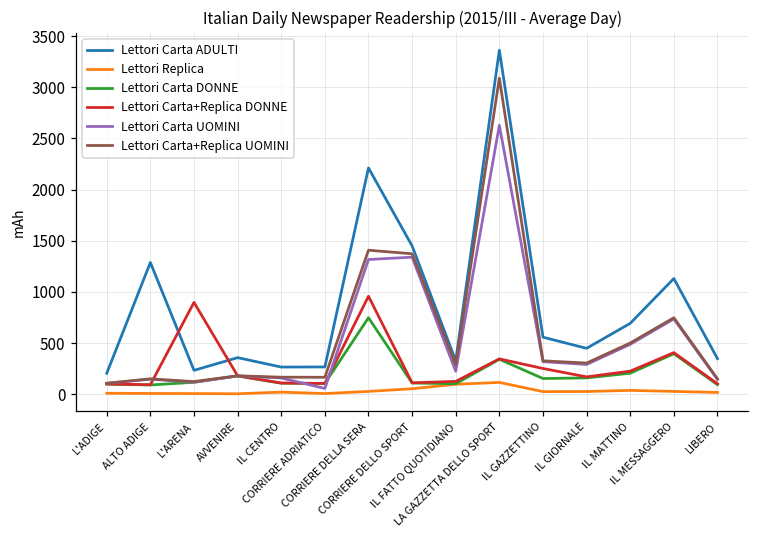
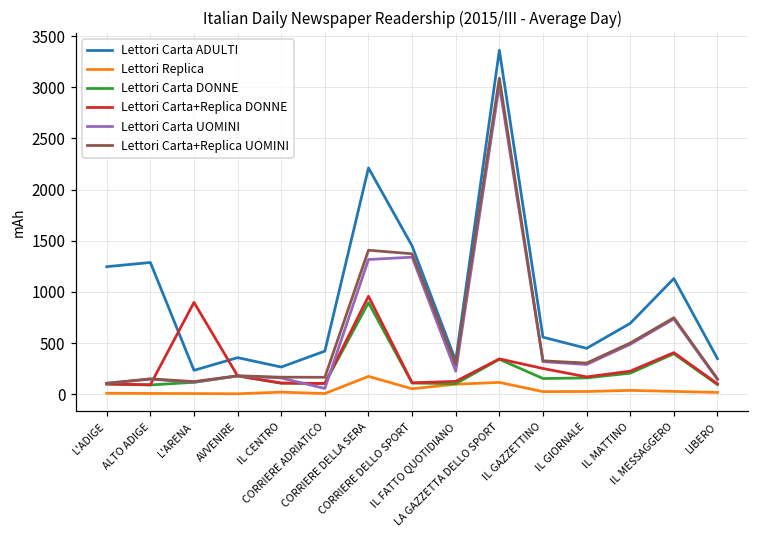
Lettori Carta ADULTI, L'ADIGE: 200 -> 1200
Lettori Carta ADULTI, CORRIERE ADRIATICO: 300 -> 400
Lettori Replica, CORRIERE DELLA SERA: 0 -> 200
Lettori Carta DONNE, CORRIERE DELLA SERA: 700 -> 900
Lettori Carta UOMINI, LA GAZZETTA DELLO SPORT: 2600 -> 3000
